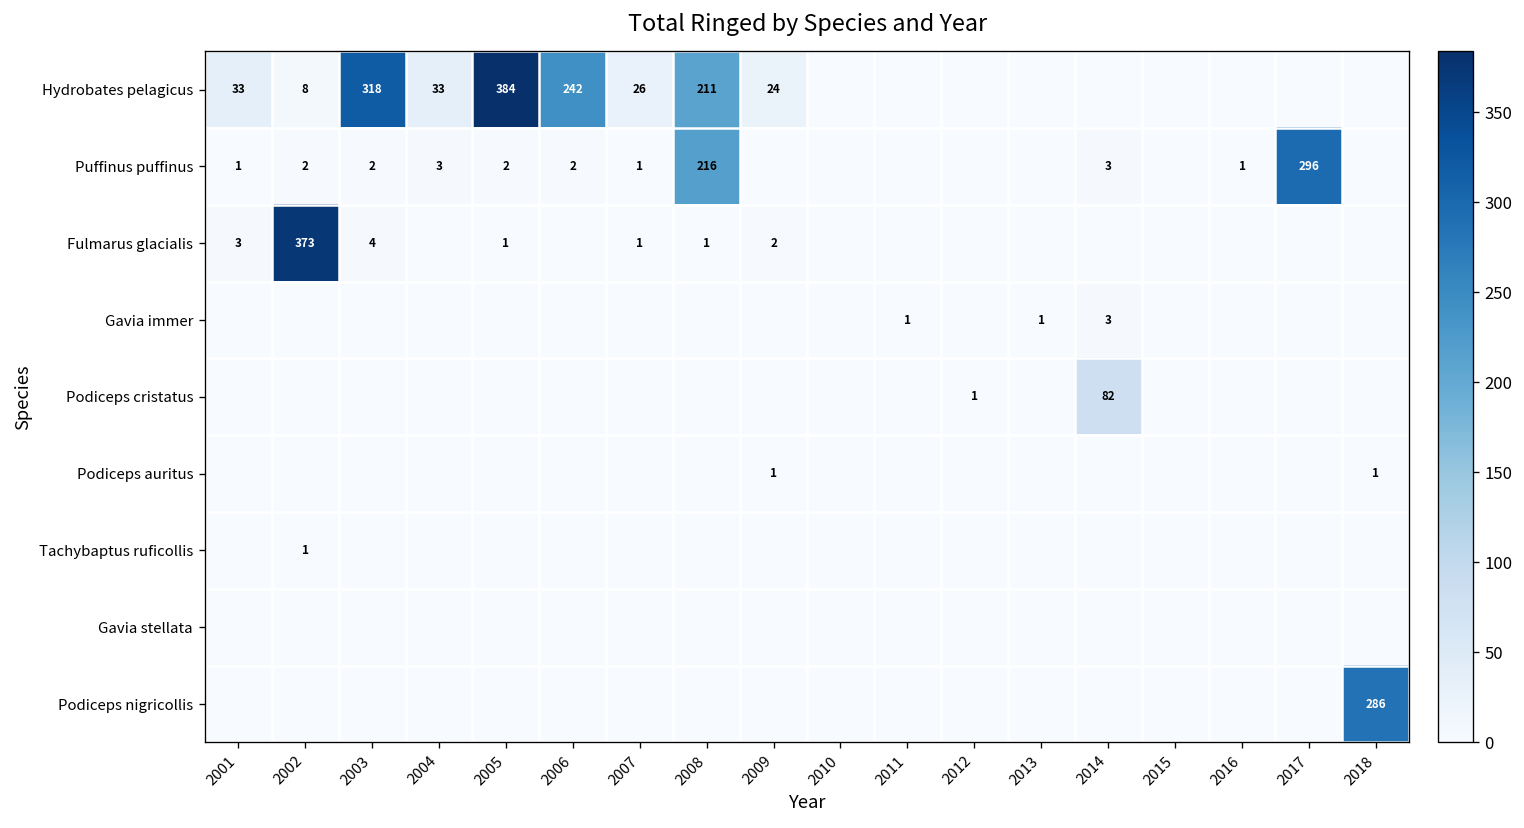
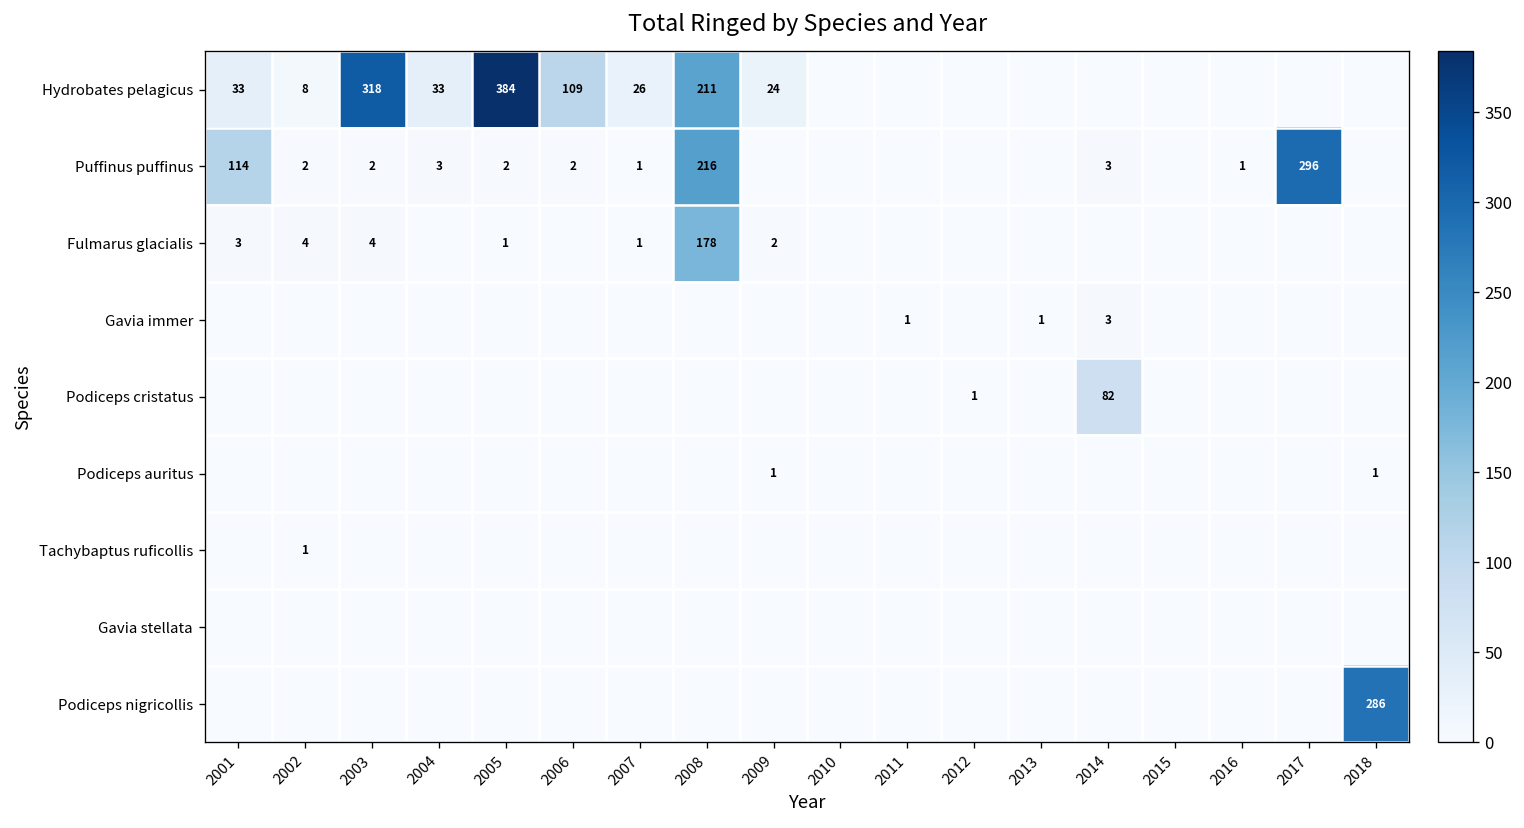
Hydrobates pelagicus, 2006: 242 -> 109
Puffinus puffinus, 2001: 1 -> 114
Fulmarus glacialis, 2002: 373 -> 4
Fulmarus glacialis, 2008: 1 -> 178
